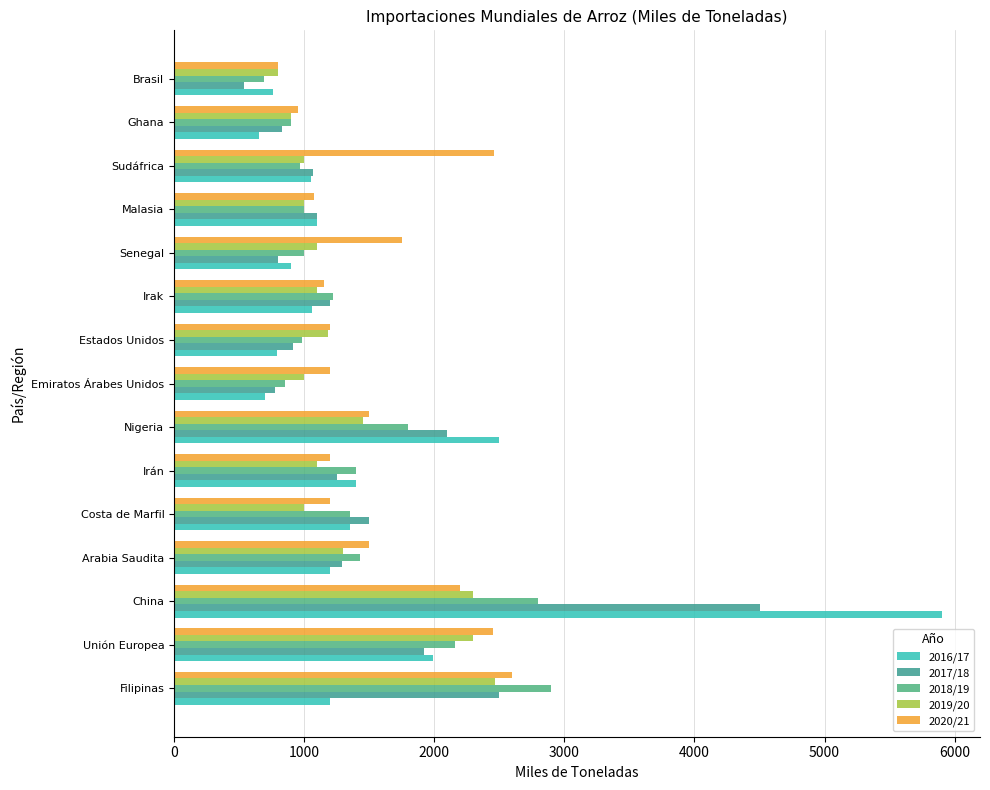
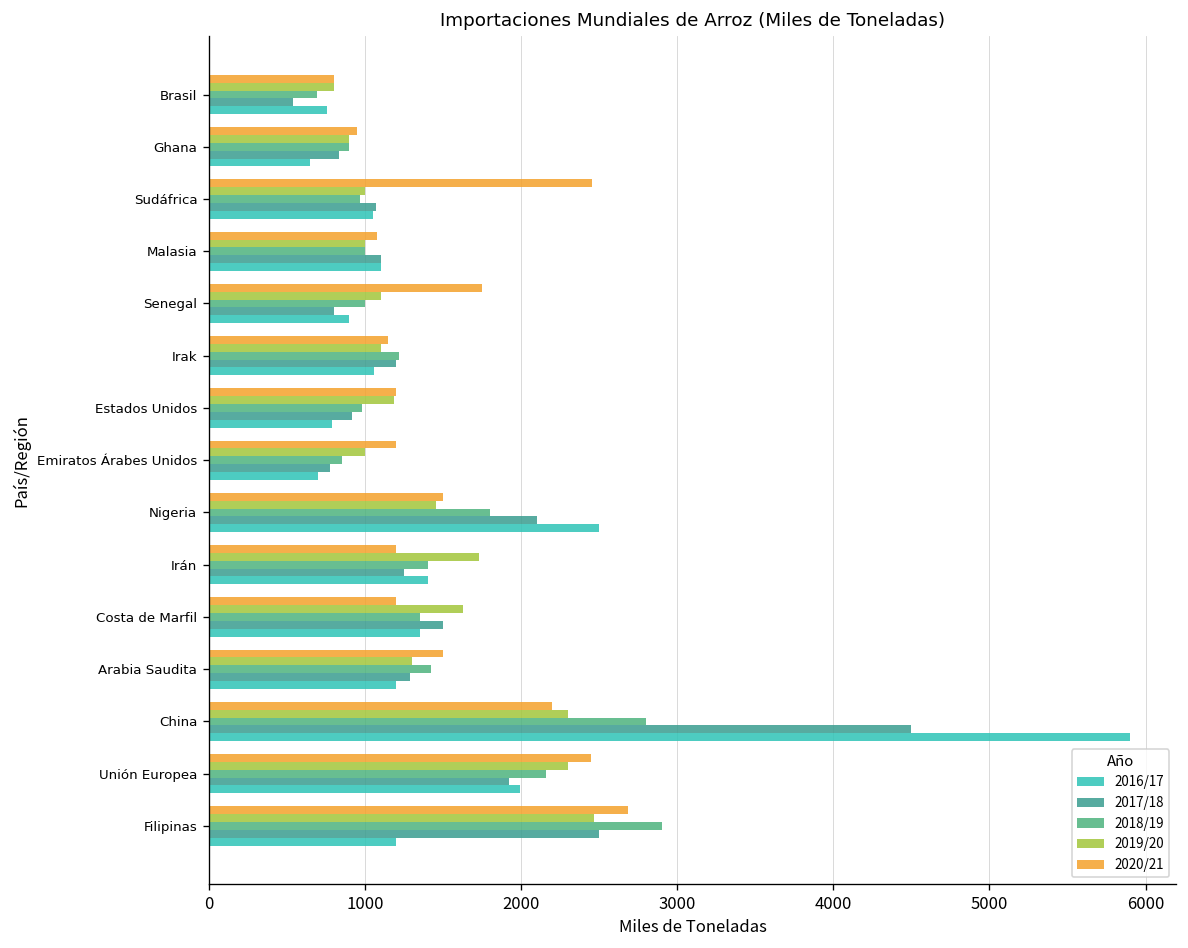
2019/20, Irán: 1100 -> 1730
2019/20, Costa de Marfil: 1000 -> 1630
2020/21, Filipinas: 2600 -> 2680
